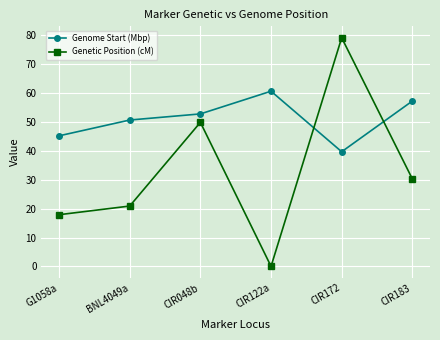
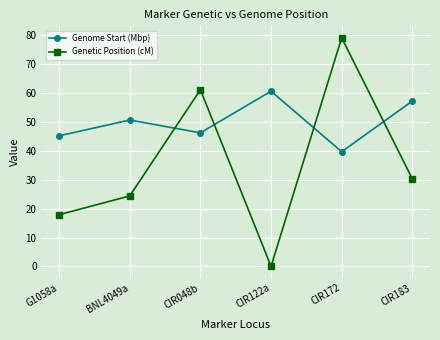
Genetic Position (cM), BNL4049a: 21 -> 24
Genome Start (Mbp), CIR048b: 53 -> 46
Genetic Position (cM), CIR048b: 50 -> 61
